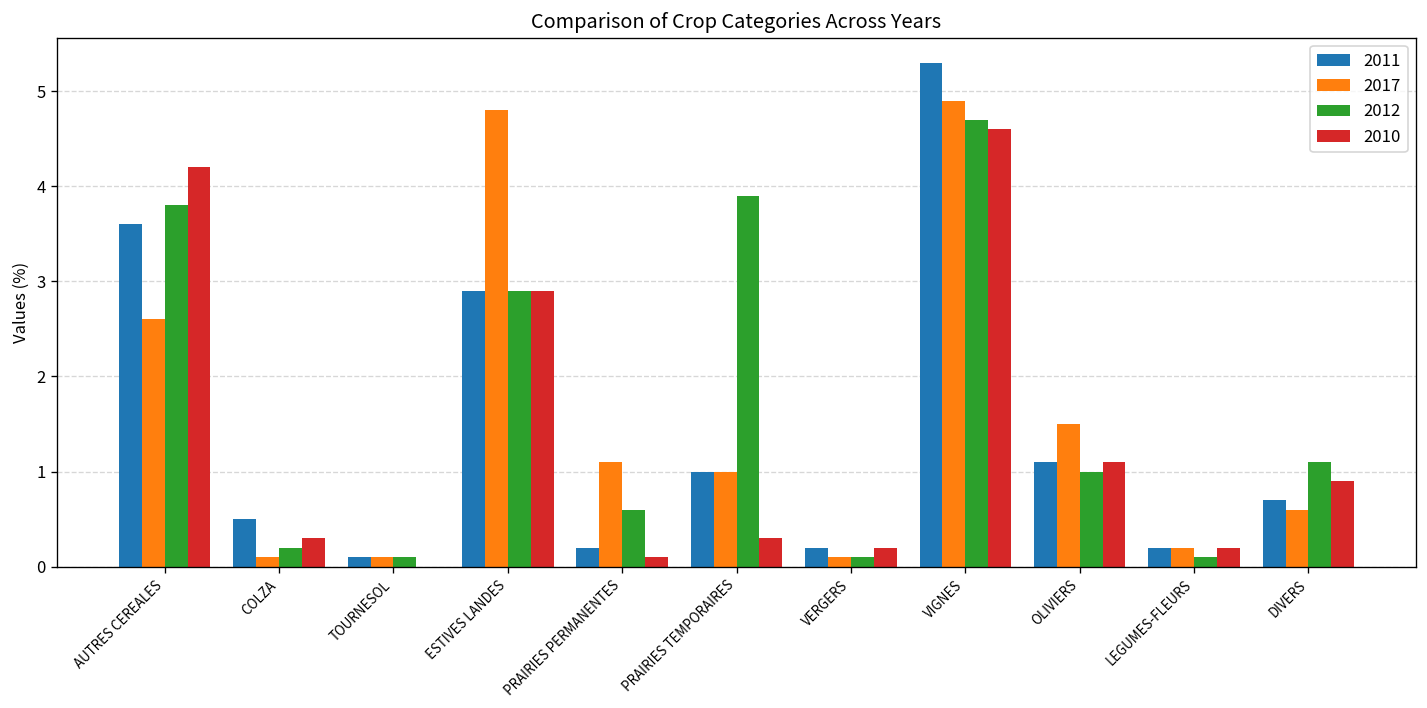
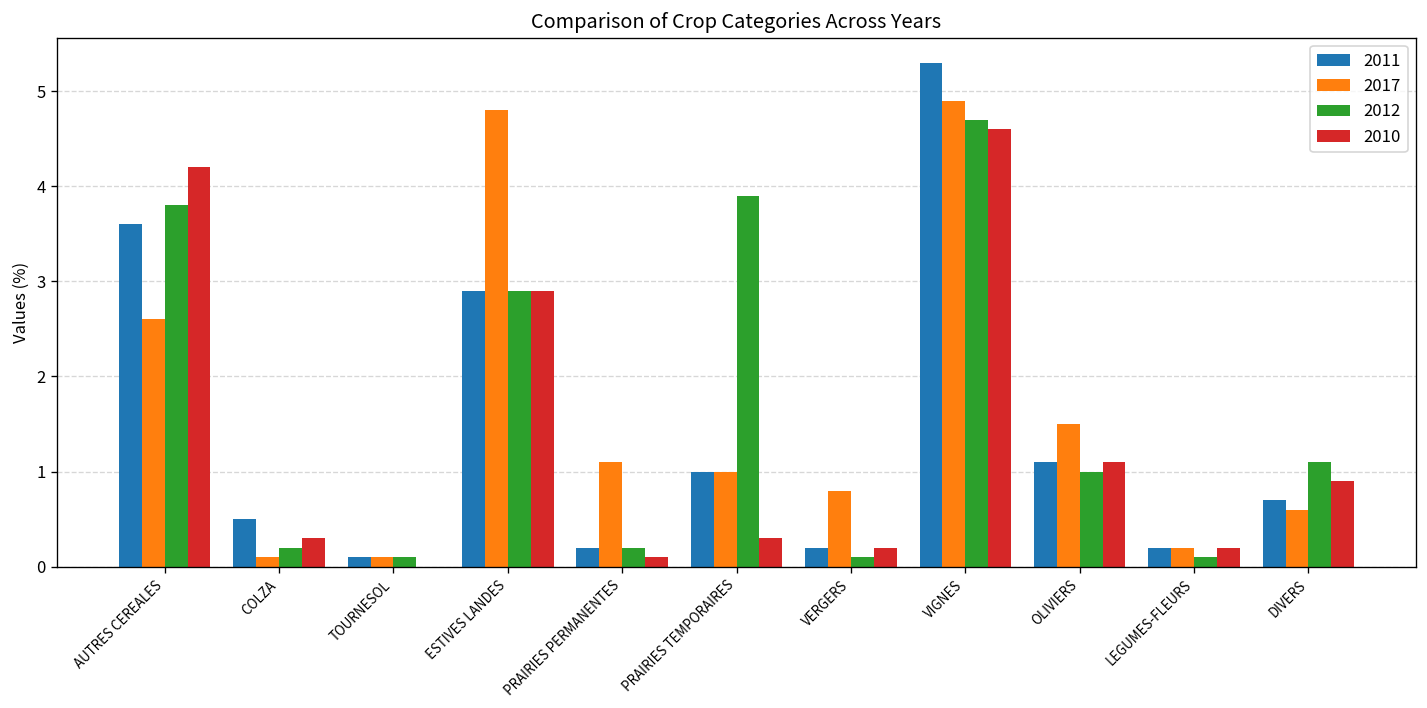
2012, PRAIRIES PERMANENTES: 0.6 -> 0.2
2017, VERGERS: 0.1 -> 0.8
